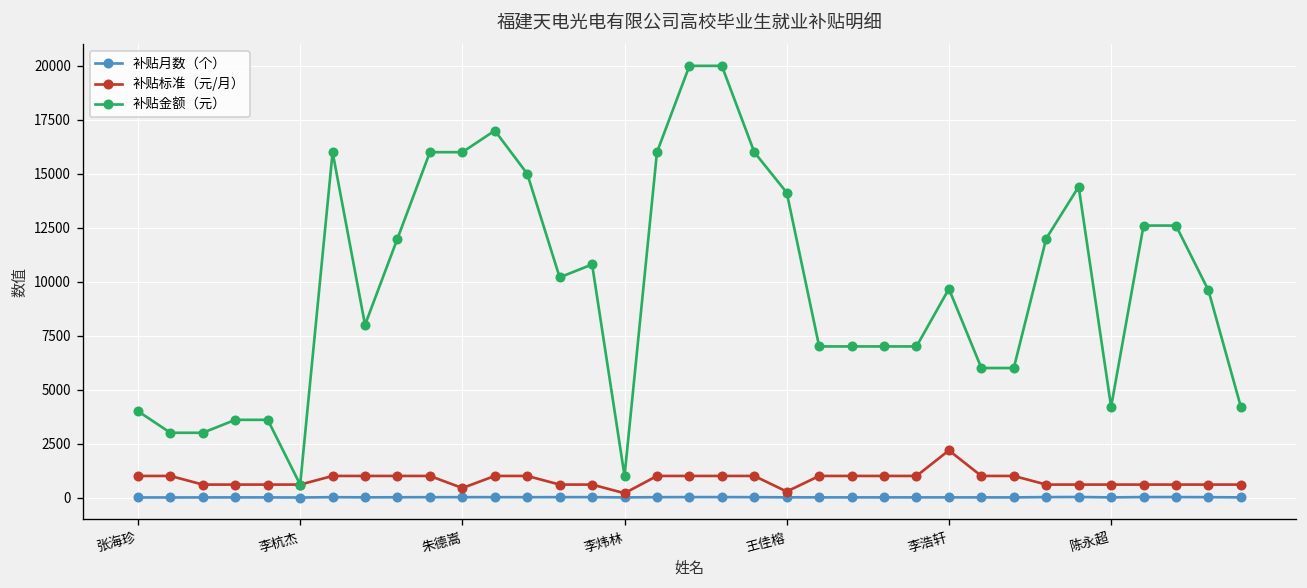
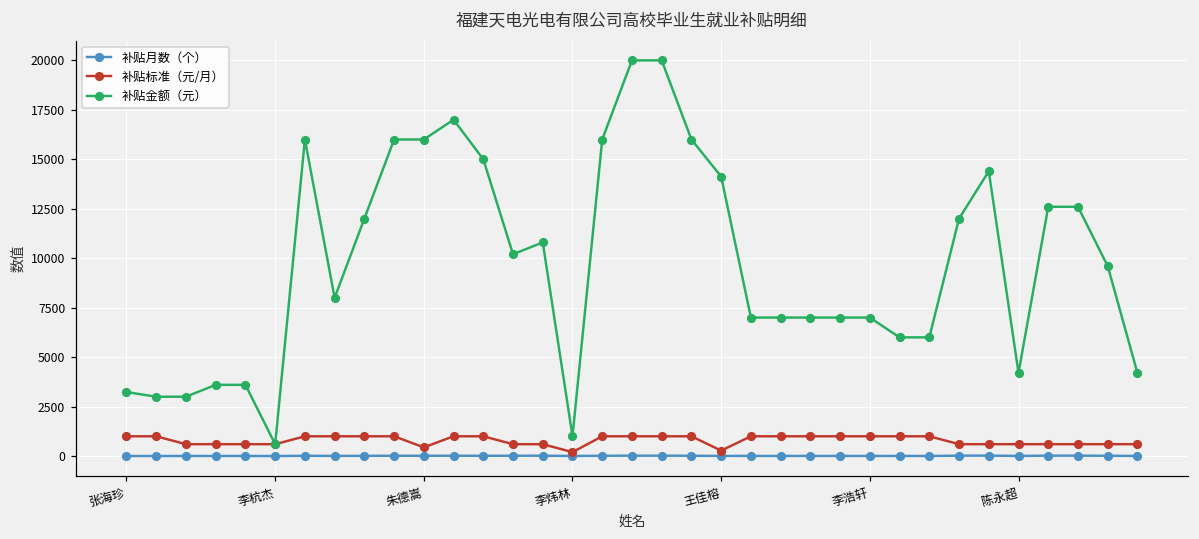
补贴金额（元）, 张海珍: 4000 -> 3200
补贴标准（元/月）, 李浩轩: 2200 -> 1000
补贴金额（元）, 李浩轩: 9700 -> 7000
